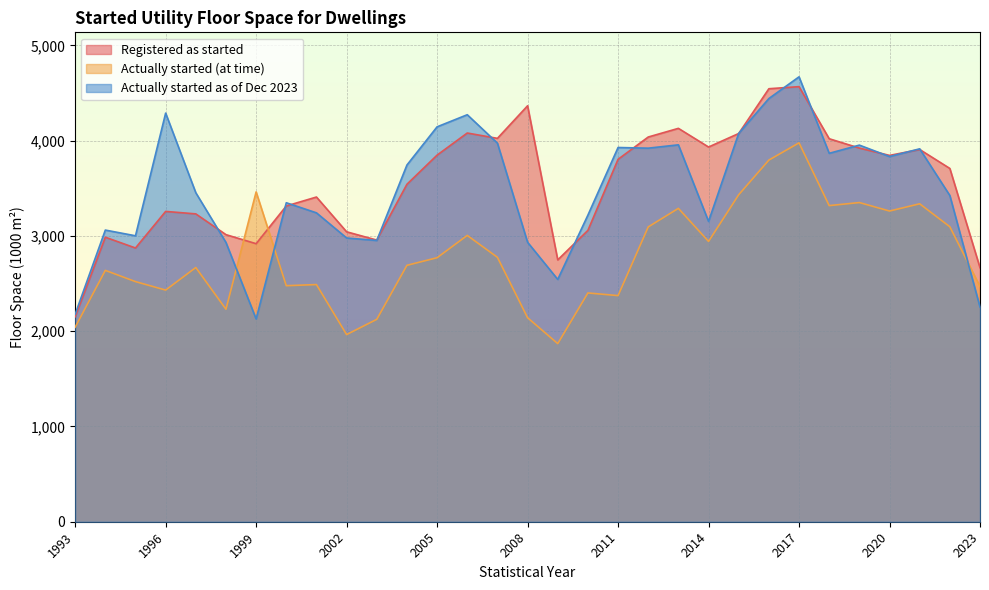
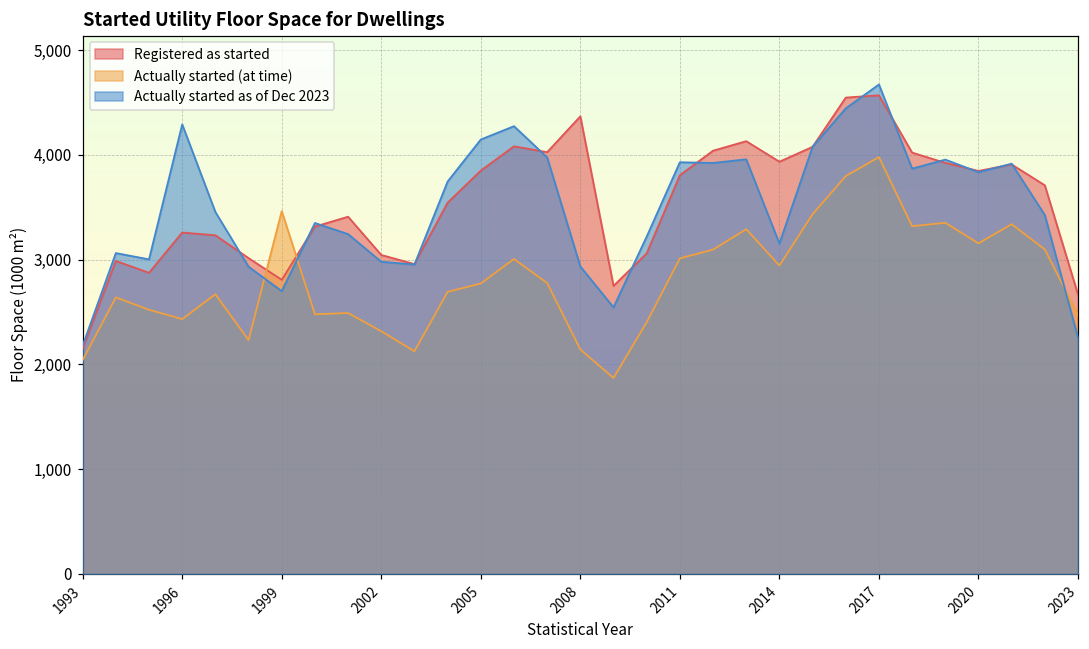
Registered as started, 1999: 2,900 -> 2,800
Actually started as of Dec 2023, 1999: 2,100 -> 2,700
Actually started (at time), 2002: 2,000 -> 2,300
Actually started (at time), 2011: 2,400 -> 3,000
Actually started (at time), 2020: 3,300 -> 3,200
